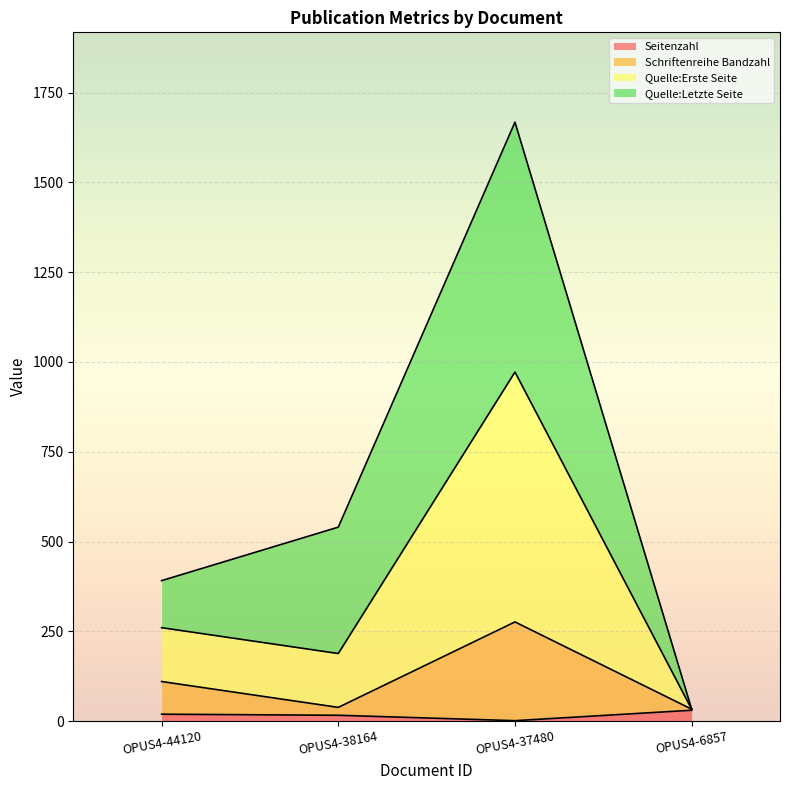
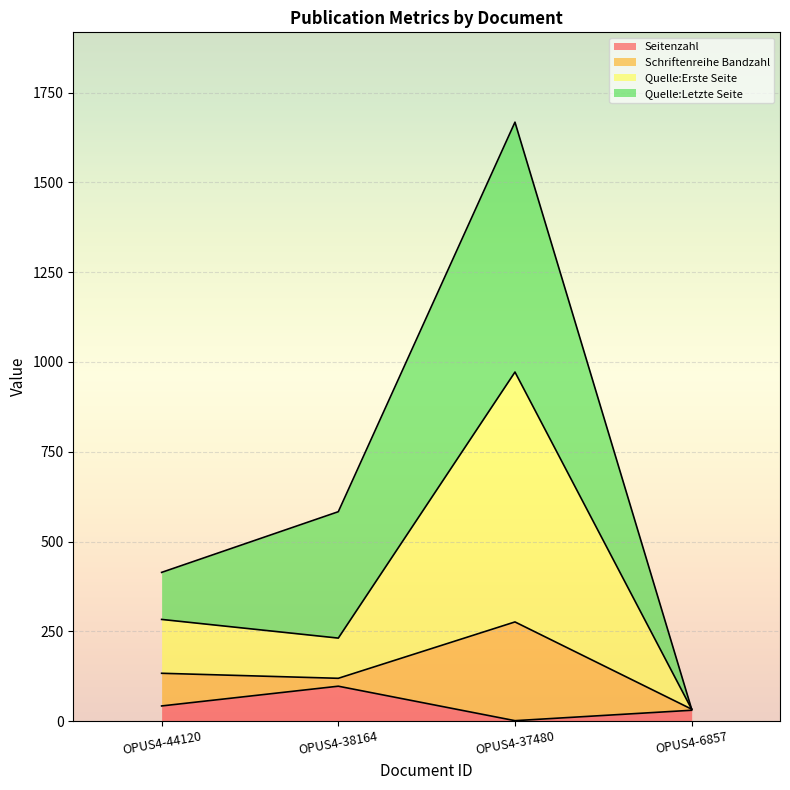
Seitenzahl, OPUS4-44120: 20 -> 40
Seitenzahl, OPUS4-38164: 20 -> 100
Quelle:Erste Seite, OPUS4-38164: 150 -> 110
